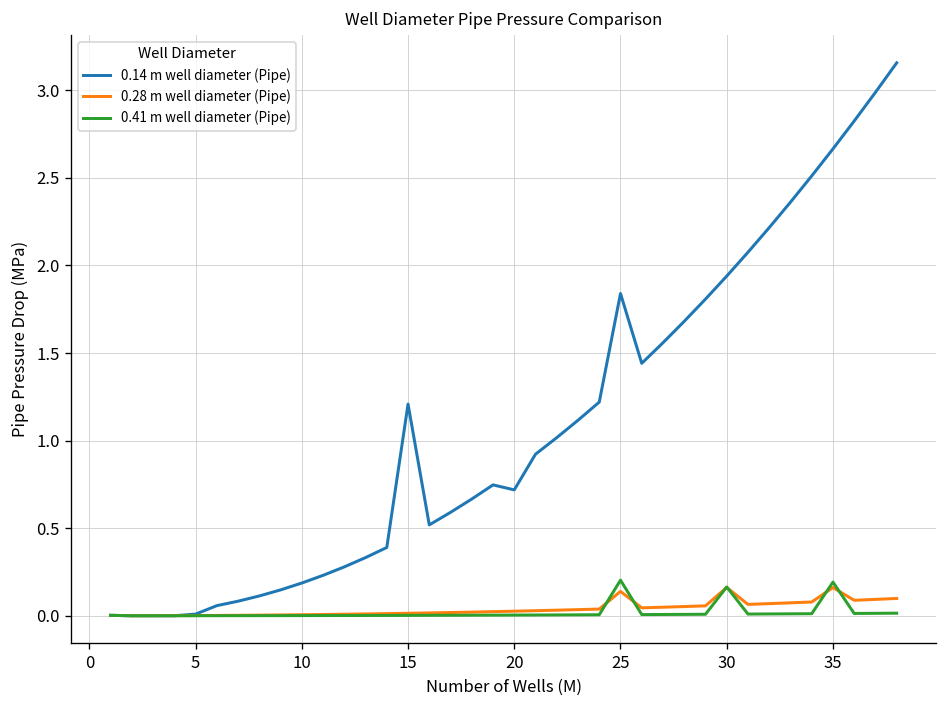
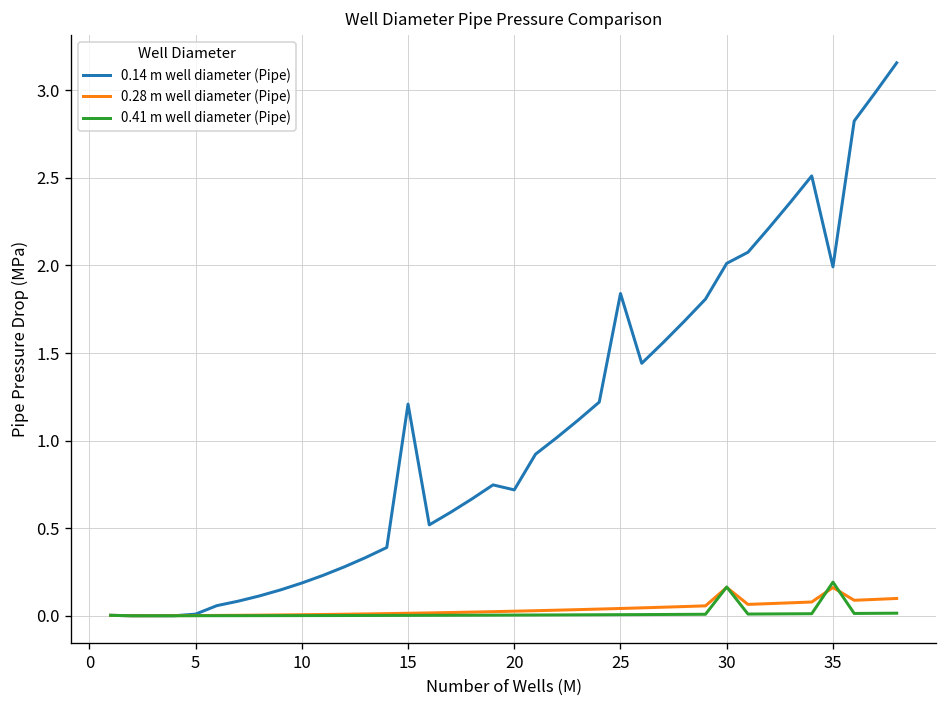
0.28 m well diameter (Pipe), 25: 0.14 -> 0.04
0.41 m well diameter (Pipe), 25: 0.20 -> 0.01
0.14 m well diameter (Pipe), 30: 1.94 -> 2.01
0.14 m well diameter (Pipe), 35: 2.67 -> 1.99
